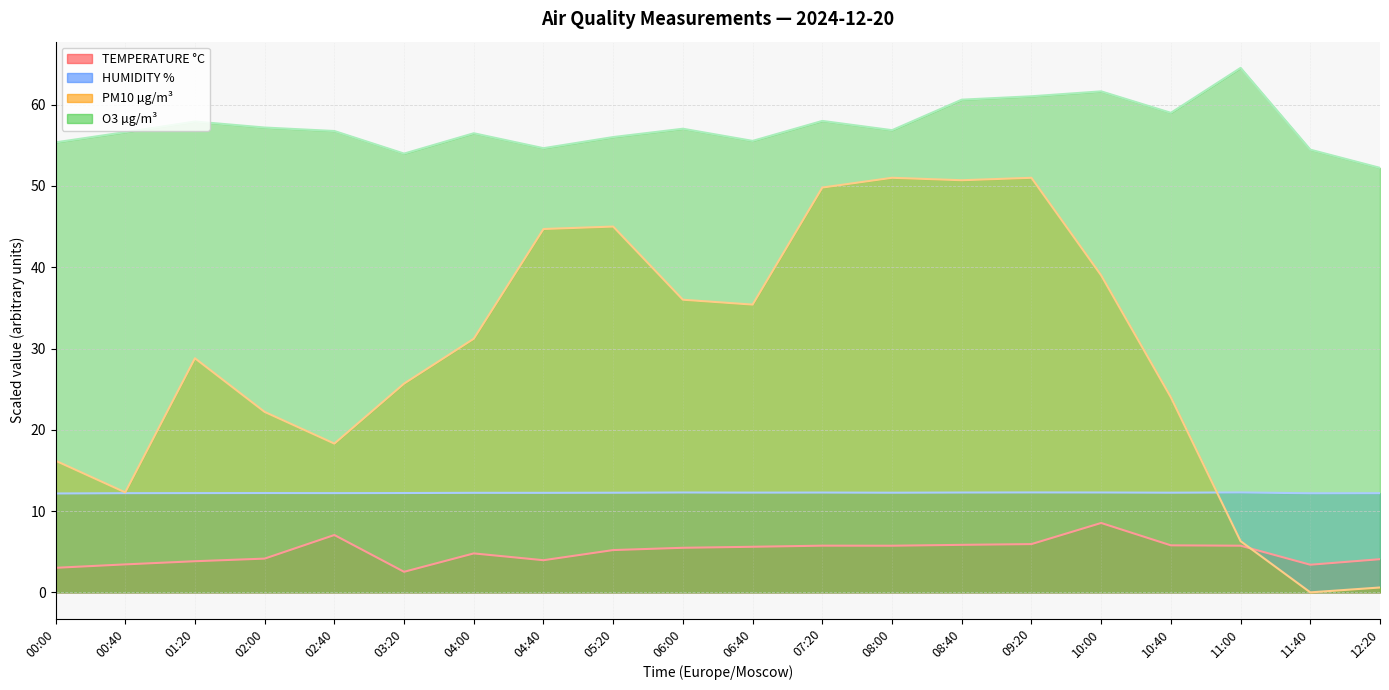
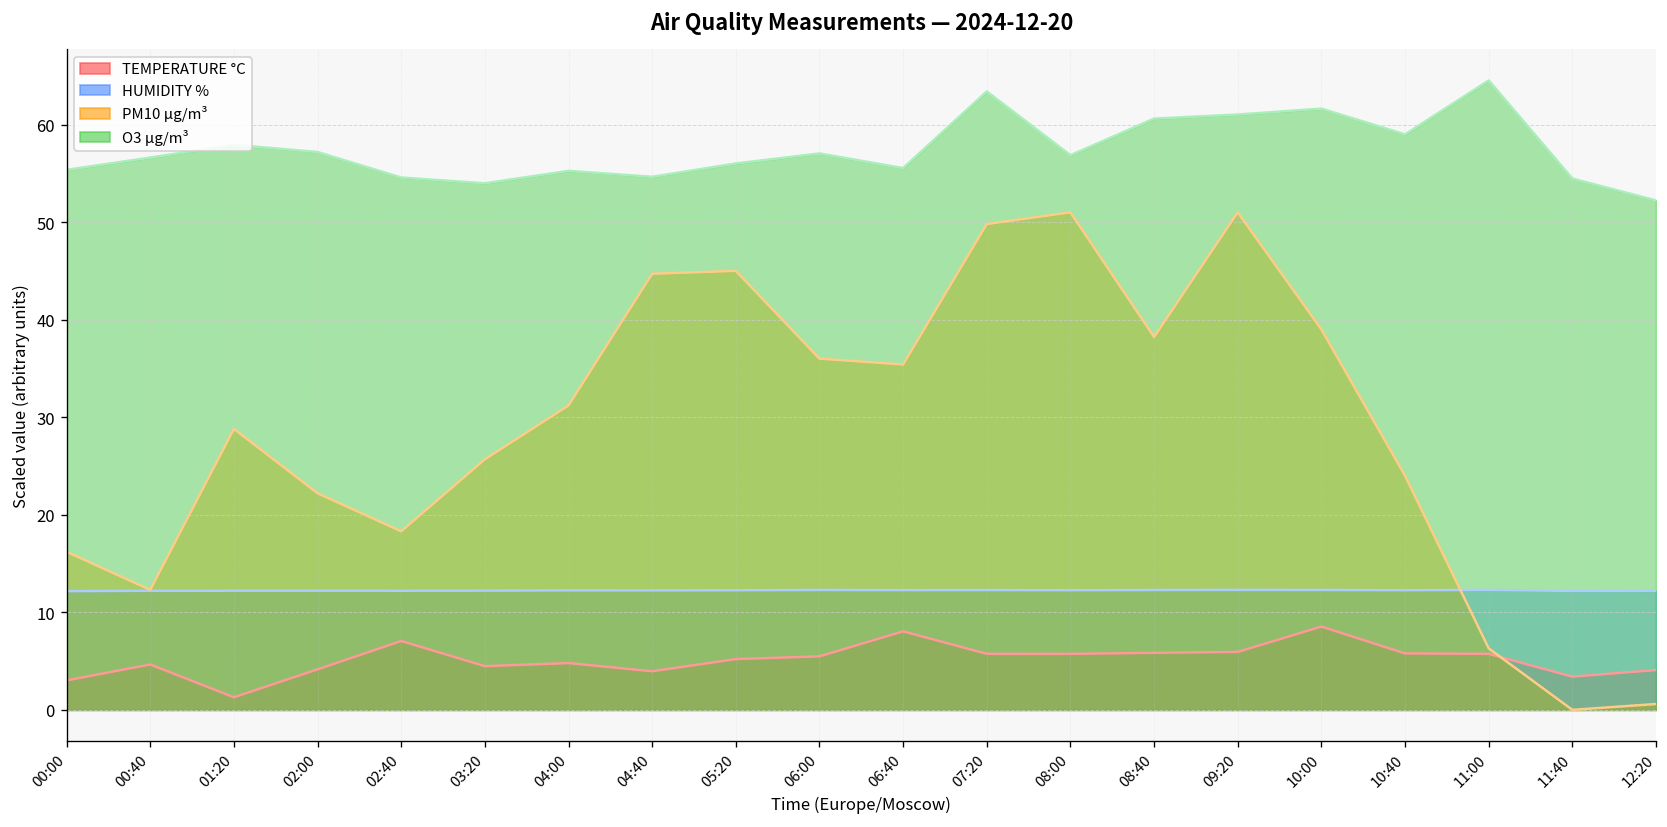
TEMPERATURE °C, 00:40: 3 -> 5
TEMPERATURE °C, 01:20: 4 -> 1
O3 µg/m³, 02:40: 57 -> 55
TEMPERATURE °C, 03:20: 3 -> 4
O3 µg/m³, 04:00: 56 -> 55
TEMPERATURE °C, 06:40: 6 -> 8
O3 µg/m³, 07:20: 58 -> 63
PM10 µg/m³, 08:40: 51 -> 38
